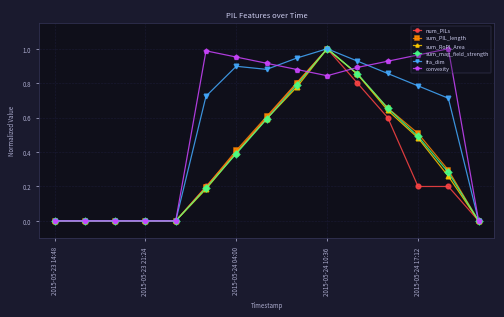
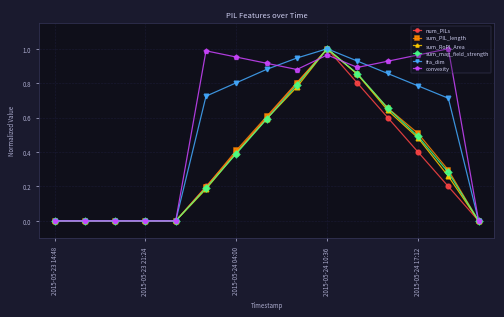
fra_dim, 2015-05-24 04:00: 0.90 -> 0.80
convexity, 2015-05-24 10:36: 0.84 -> 0.96
num_PILs, 2015-05-24 17:12: 0.20 -> 0.40
